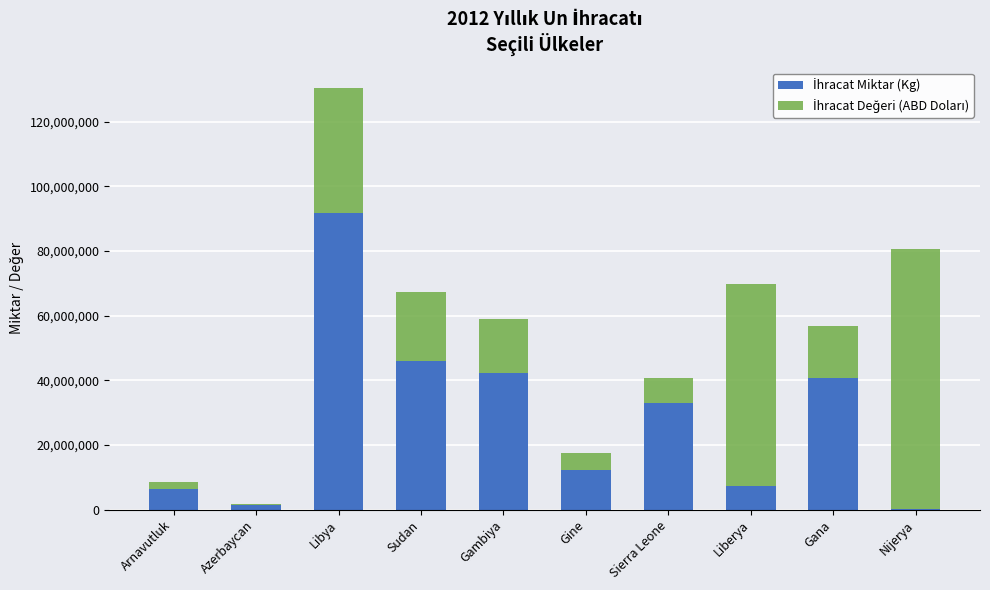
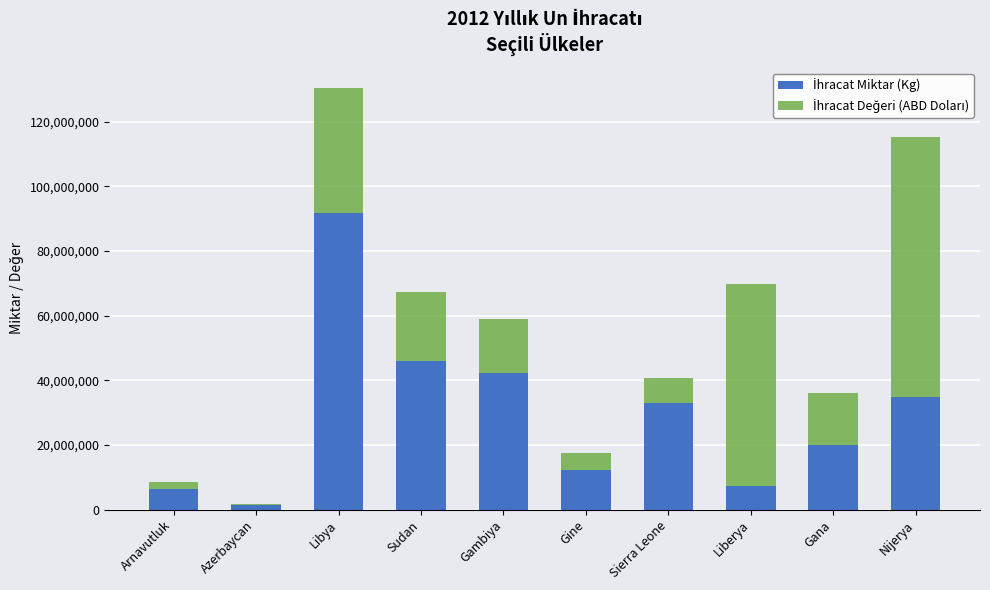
İhracat Miktar (Kg), Gana: 41,000,000 -> 20,000,000
İhracat Miktar (Kg), Nijerya: 0 -> 35,000,000
